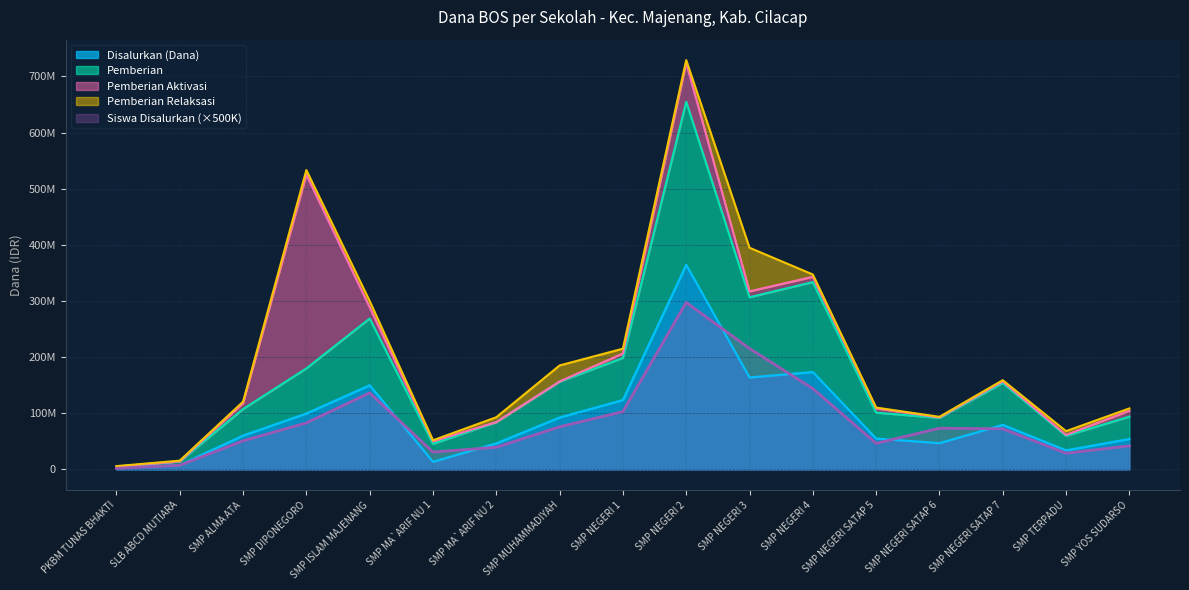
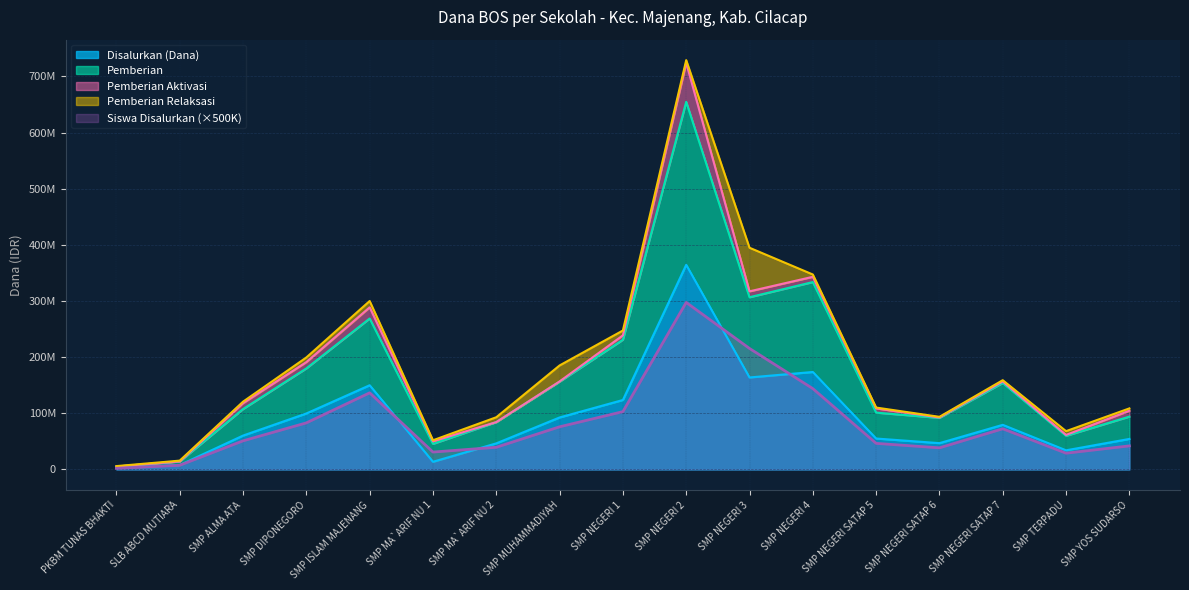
Pemberian Aktivasi, SMP DIPONEGORO: 340000000 -> 10000000
Pemberian, SMP NEGERI 1: 70000000 -> 110000000
Siswa Disalurkan (×500K), SMP NEGERI SATAP 6: 70000000 -> 40000000
